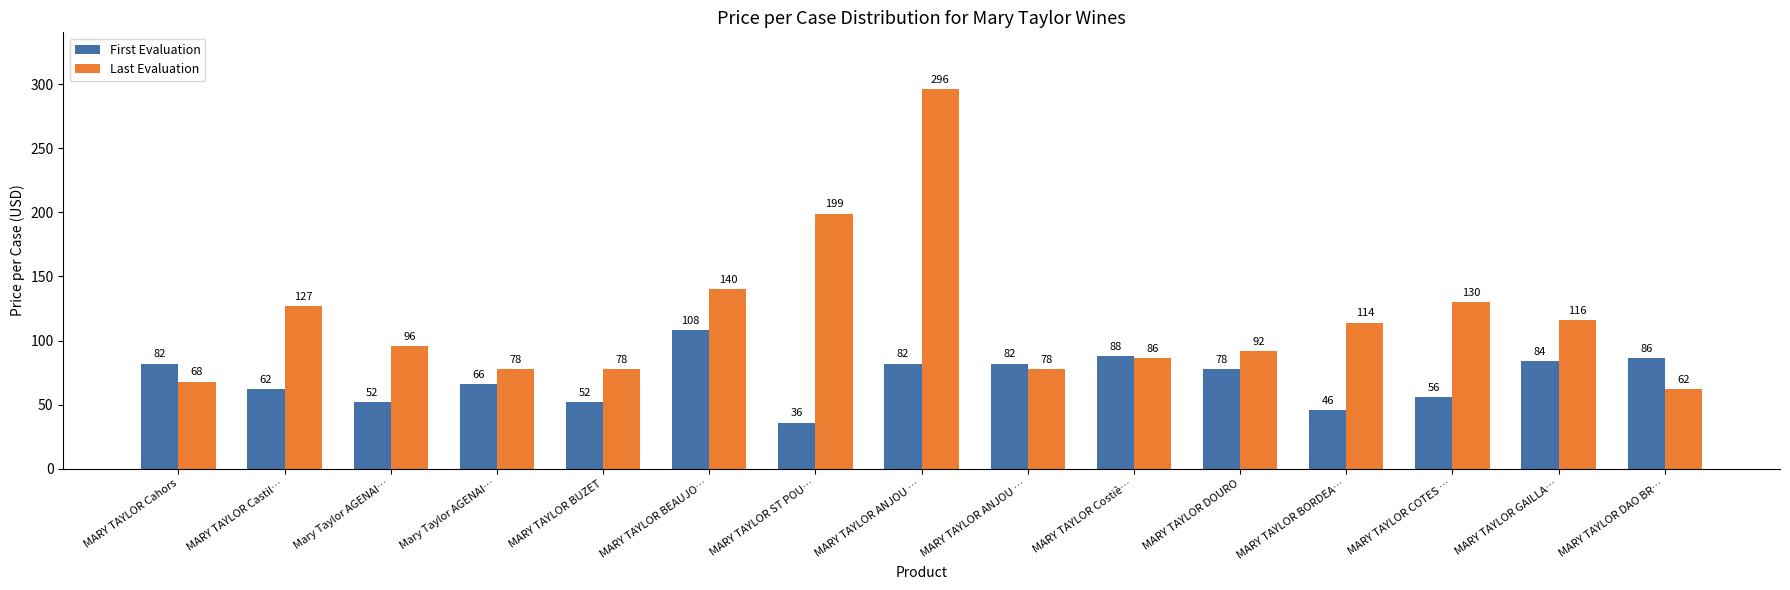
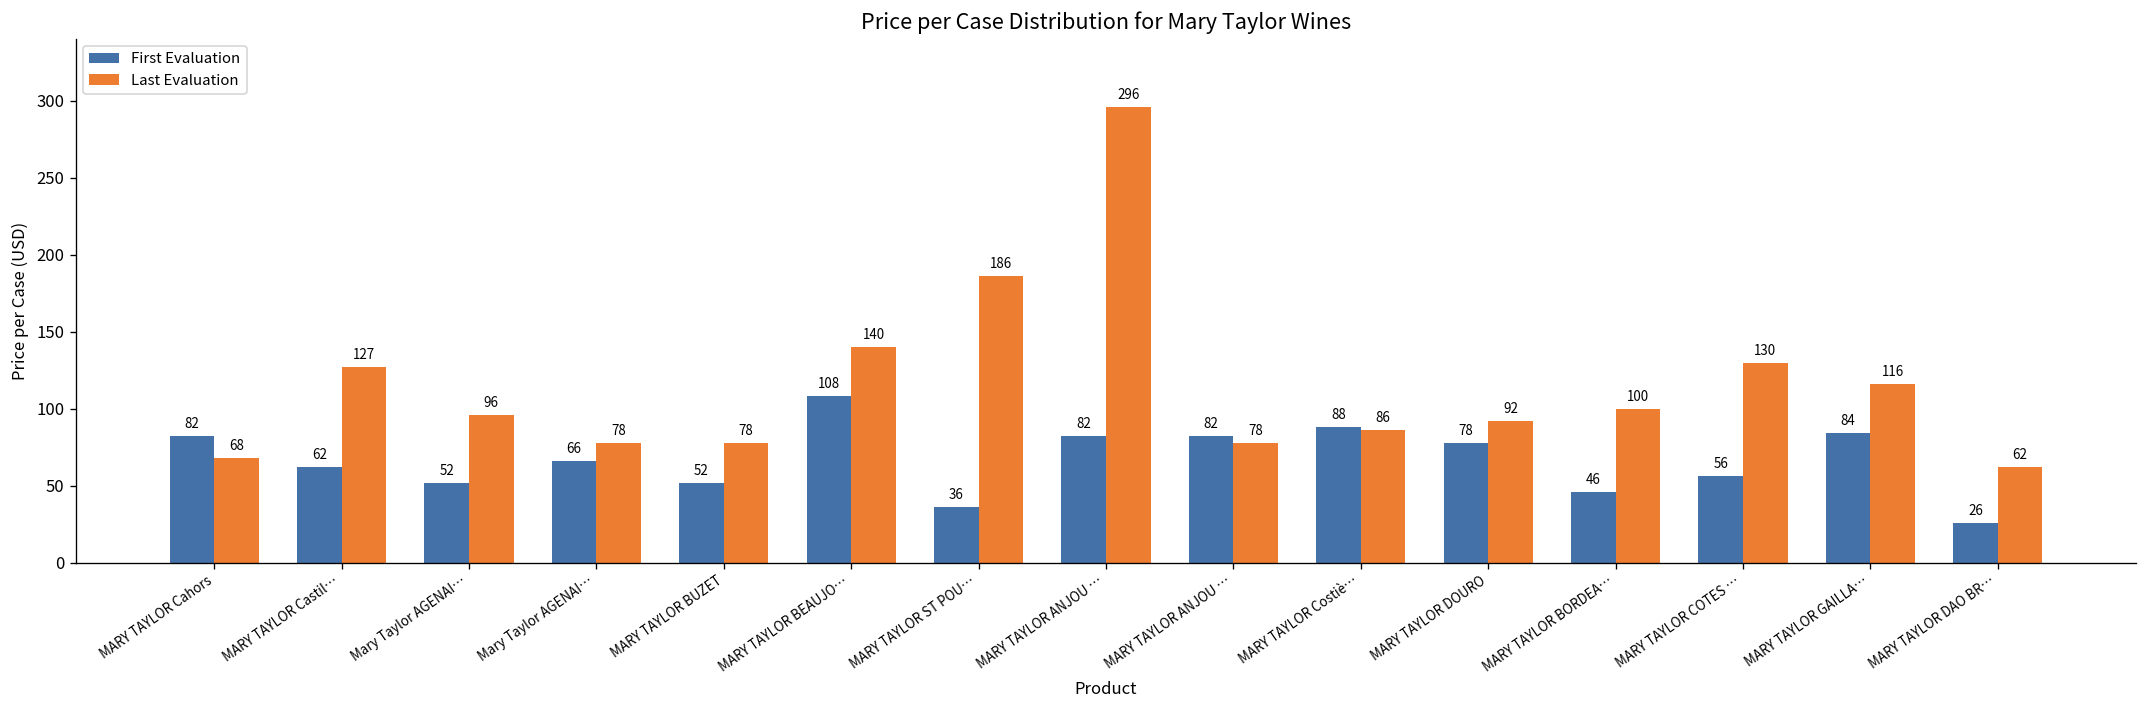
Last Evaluation, MARY TAYLOR ST POU…: 199 -> 186
Last Evaluation, MARY TAYLOR BORDEA…: 114 -> 100
First Evaluation, MARY TAYLOR DAO BR…: 86 -> 26
